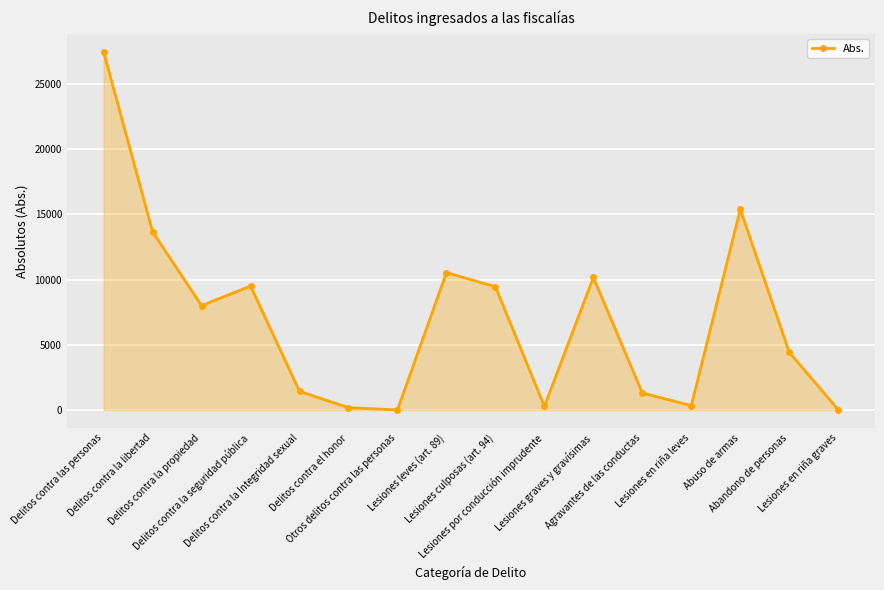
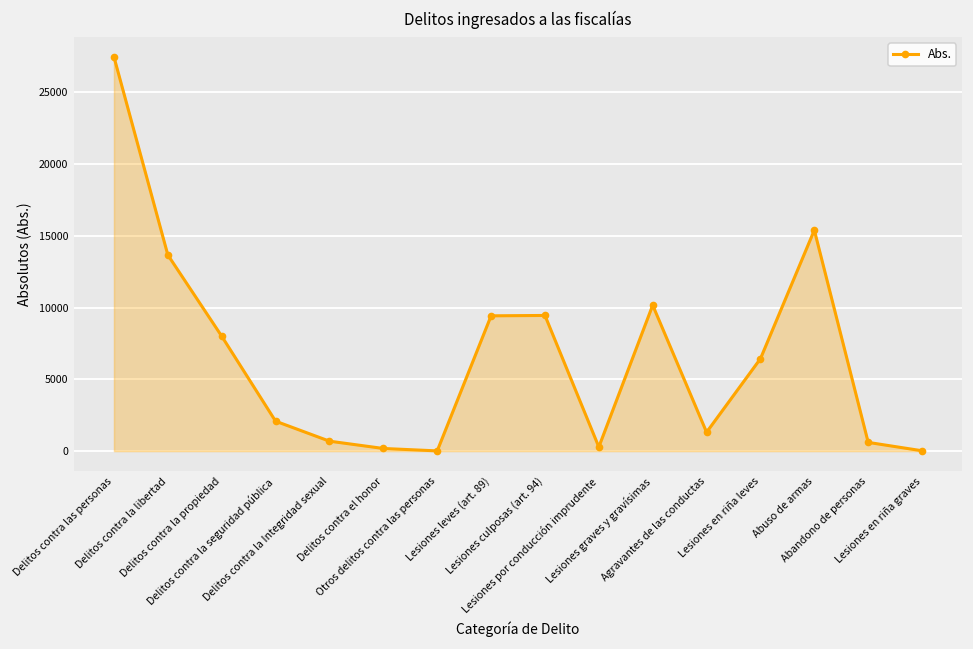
Delitos contra la seguridad pública: 9500 -> 2100
Delitos contra la Integridad sexual: 1400 -> 700
Lesiones leves (art. 89): 10500 -> 9400
Lesiones en riña leves: 300 -> 6400
Abandono de personas: 4400 -> 600
